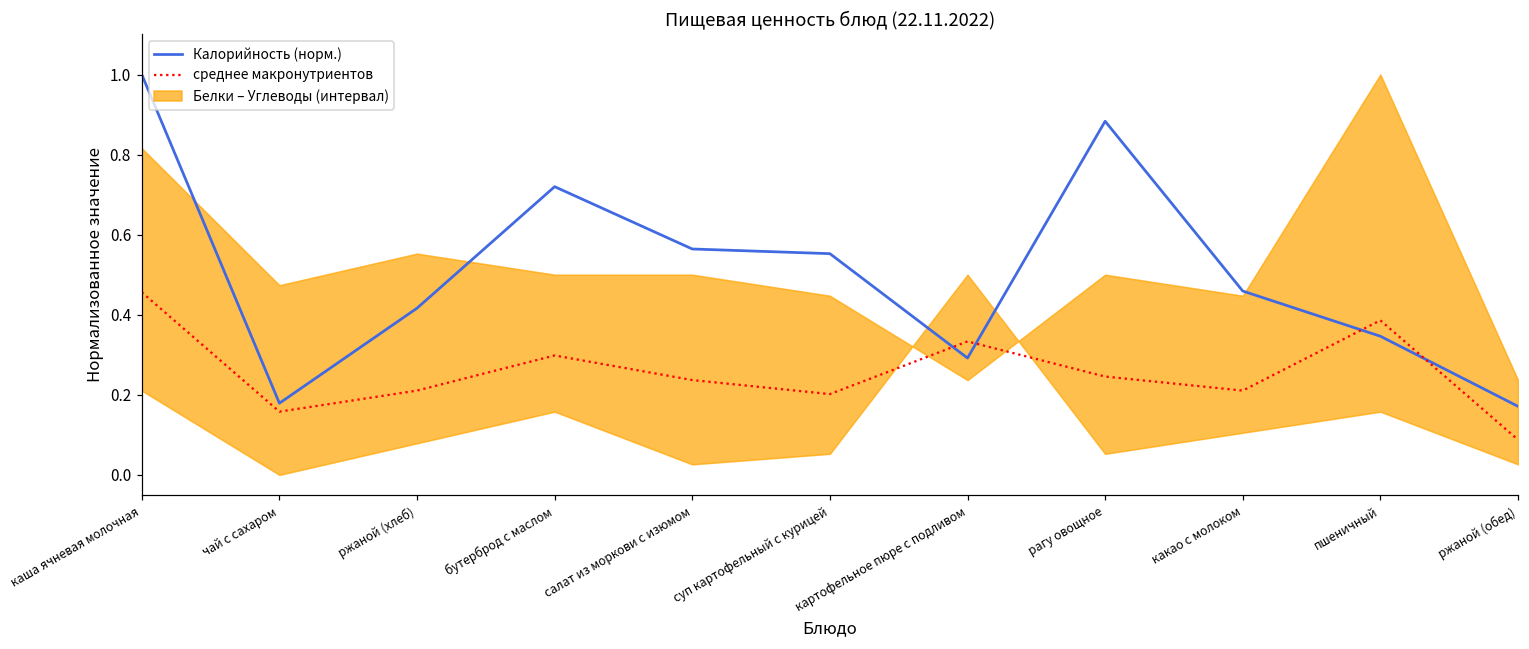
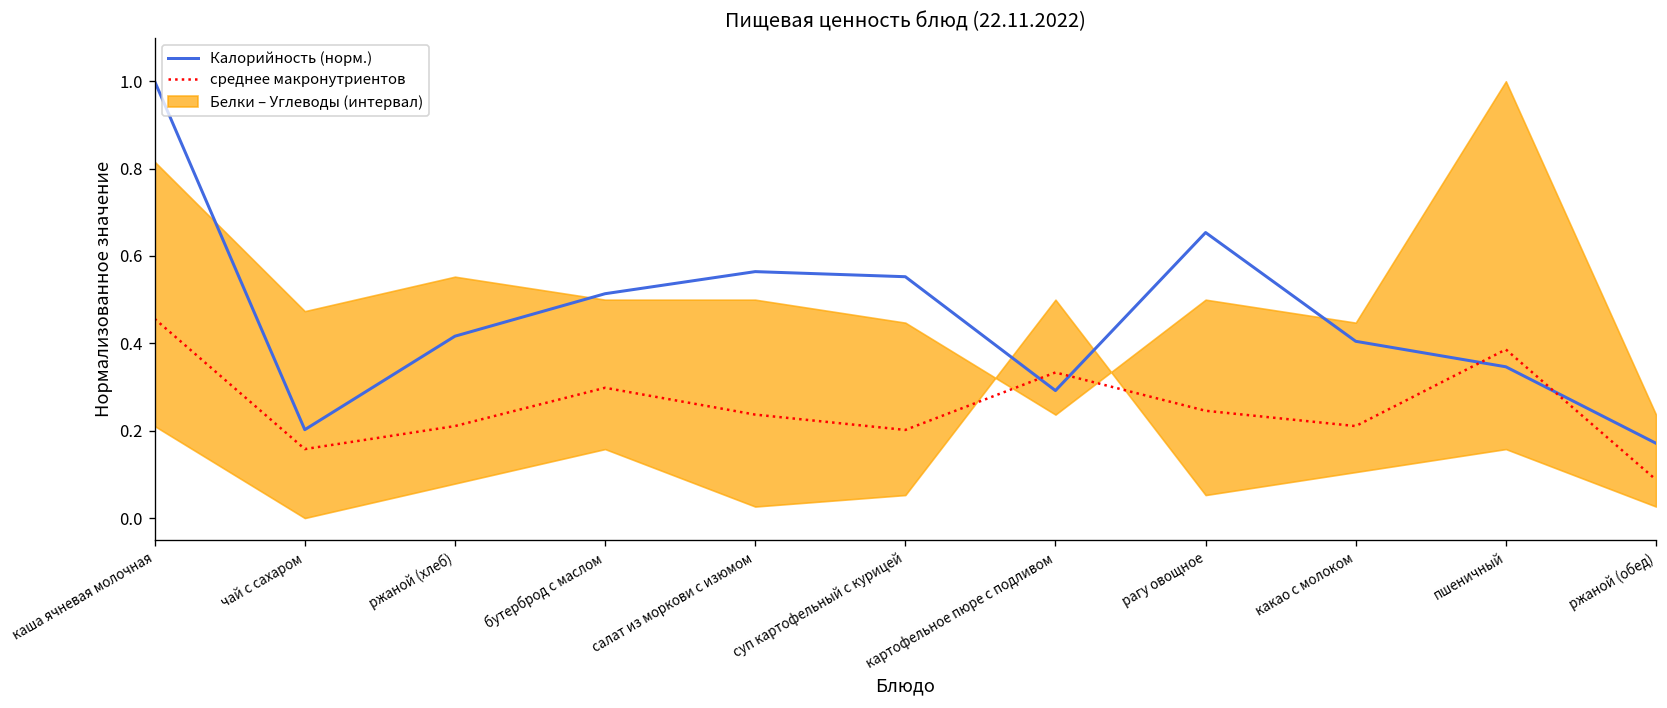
Калорийность (норм.), чай с сахаром: 0.18 -> 0.20
Калорийность (норм.), бутерброд с маслом: 0.72 -> 0.51
Калорийность (норм.), рагу овощное: 0.88 -> 0.65
Калорийность (норм.), какао с молоком: 0.46 -> 0.40
